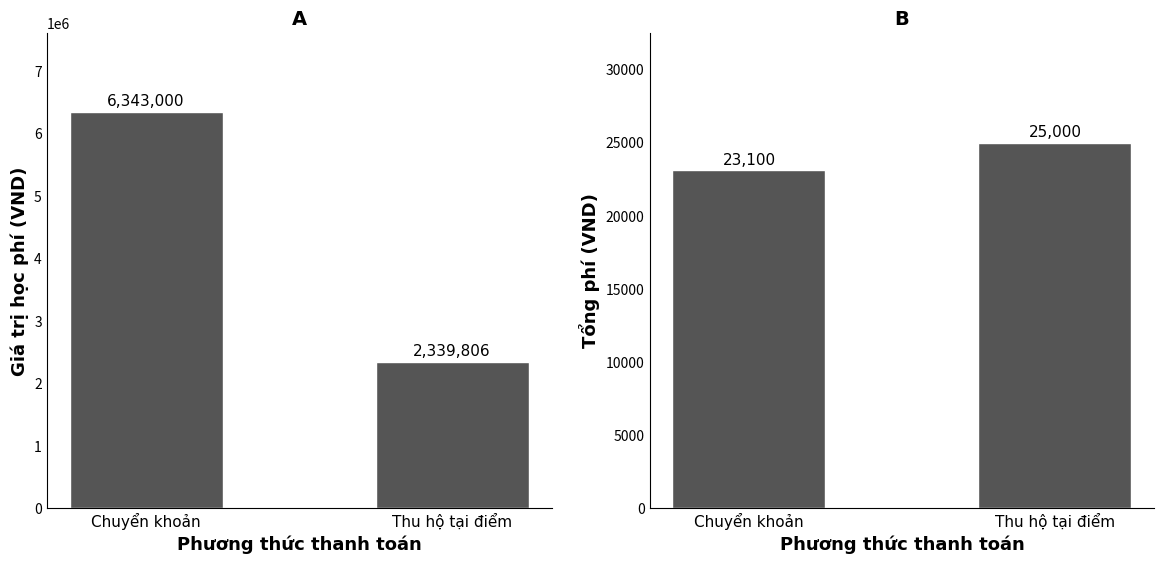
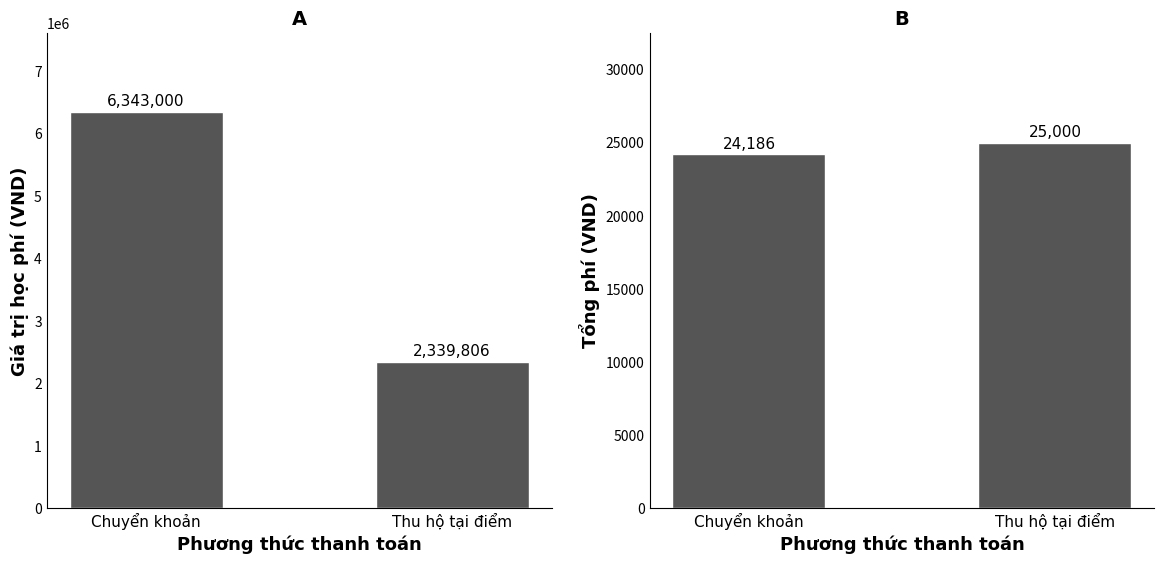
B, Chuyển khoản: 23,100 -> 24,186
